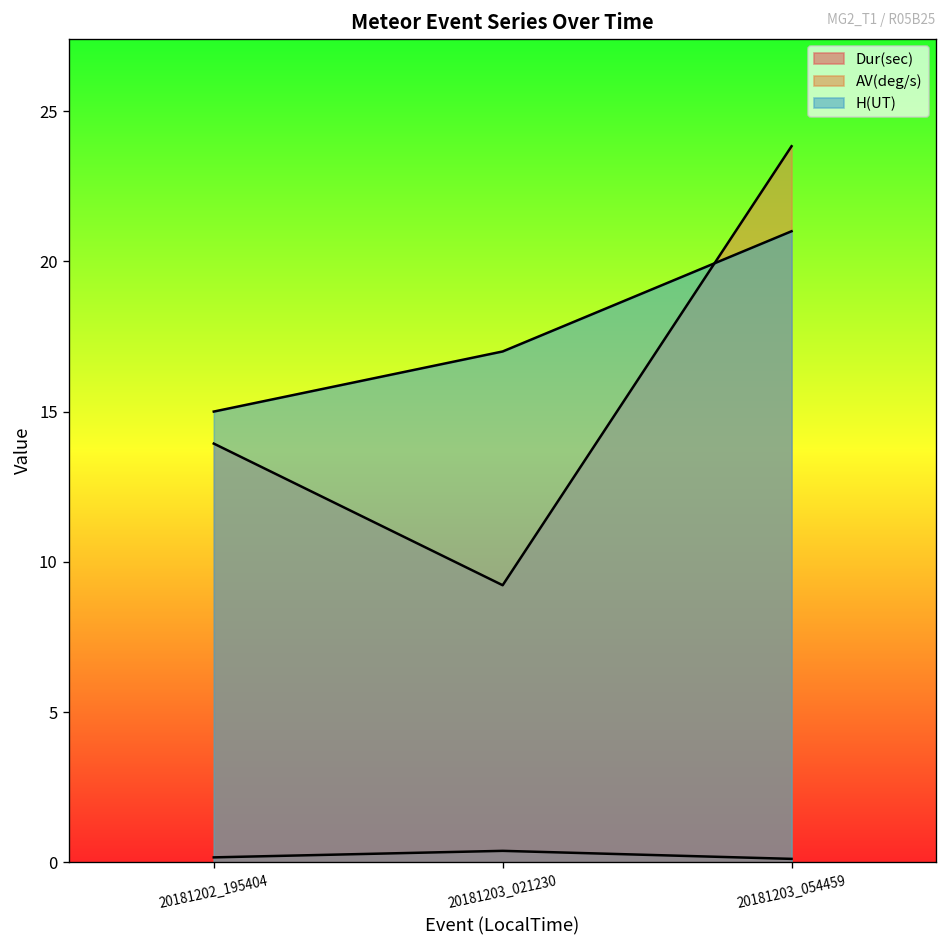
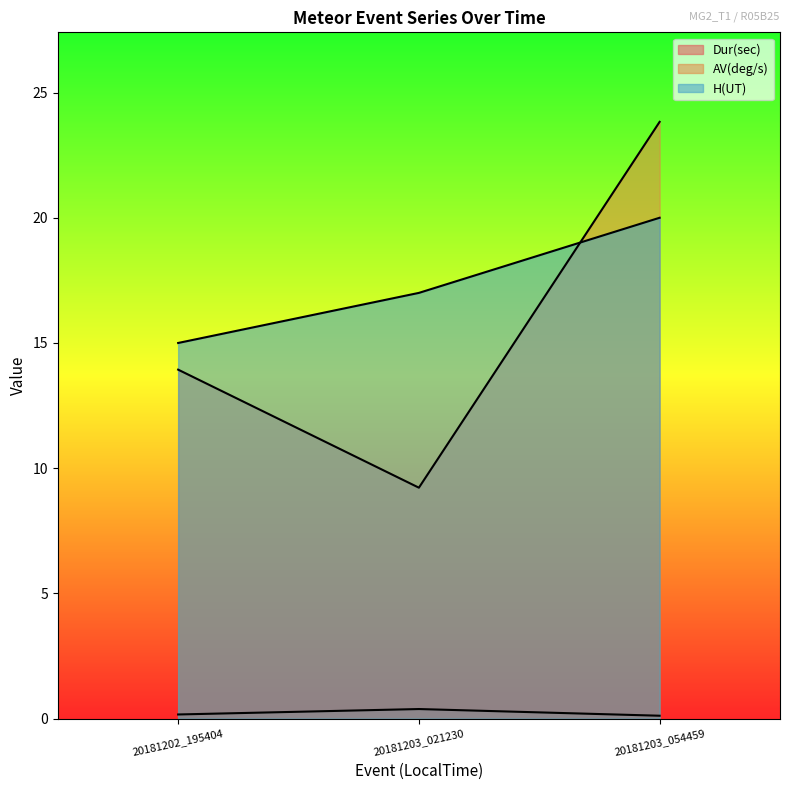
H(UT), 20181203_054459: 21 -> 20
